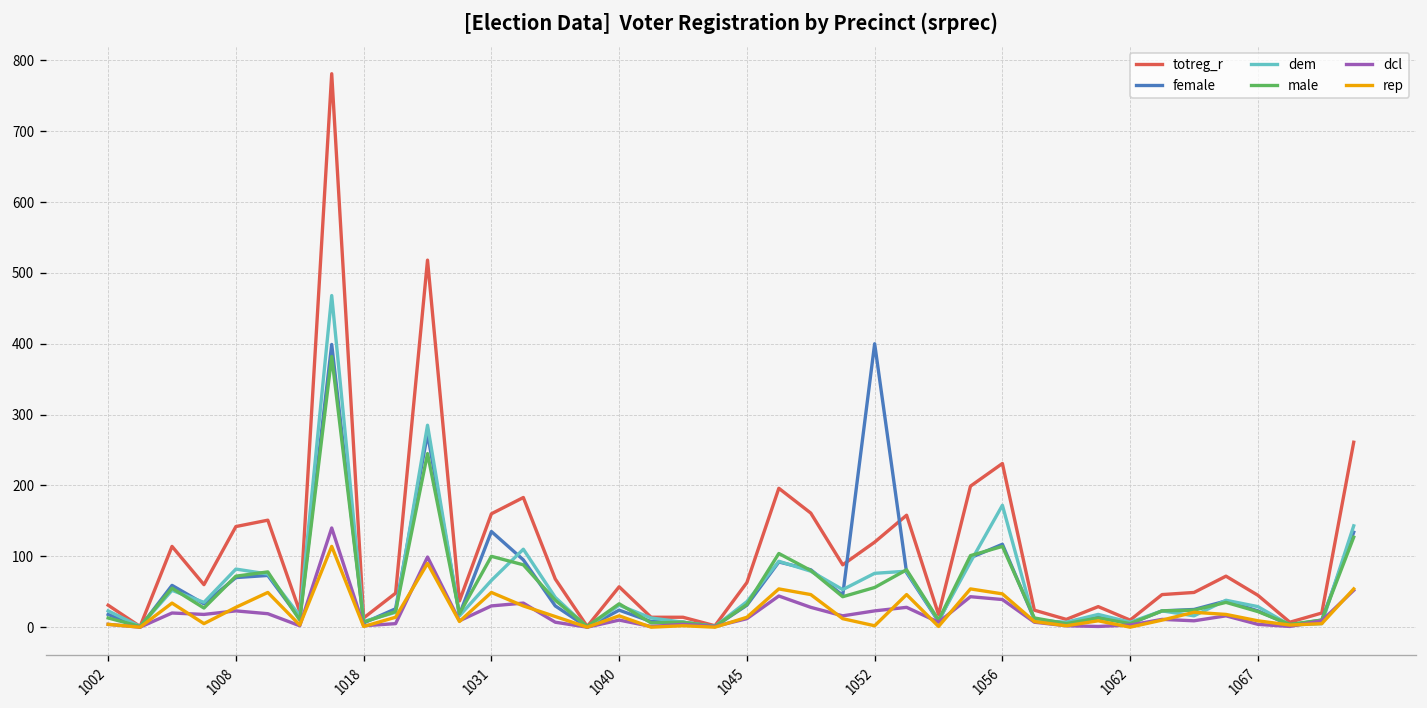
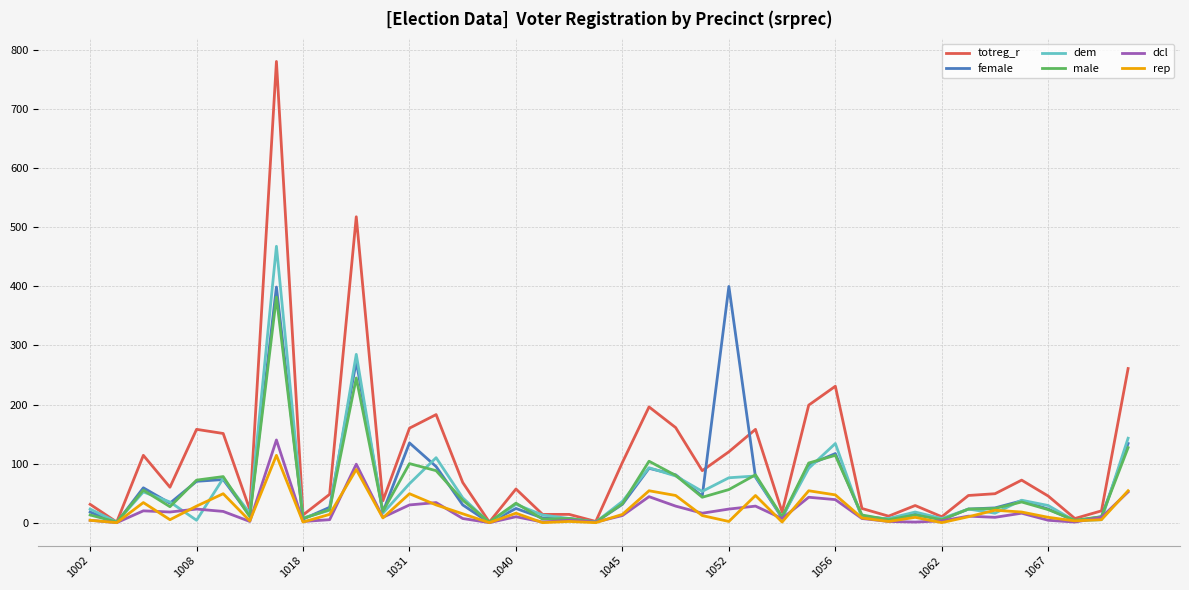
totreg_r, 1008: 140 -> 160
dem, 1008: 80 -> 0
totreg_r, 1045: 60 -> 100
dem, 1056: 170 -> 130
